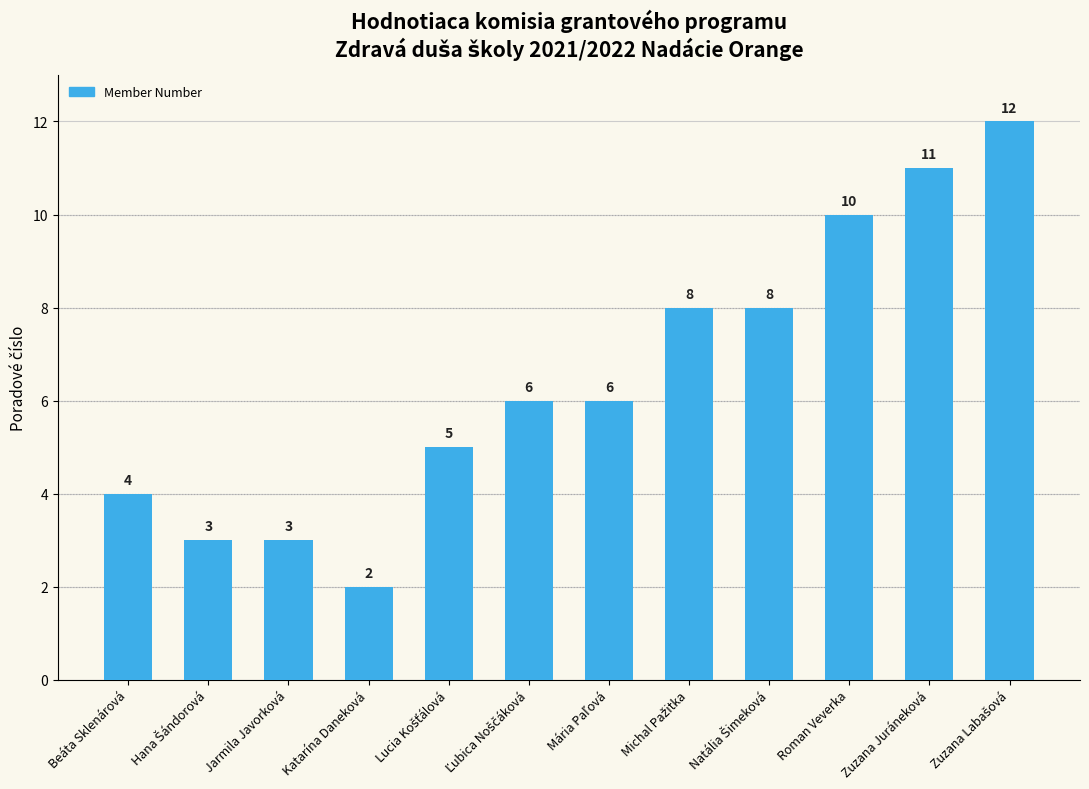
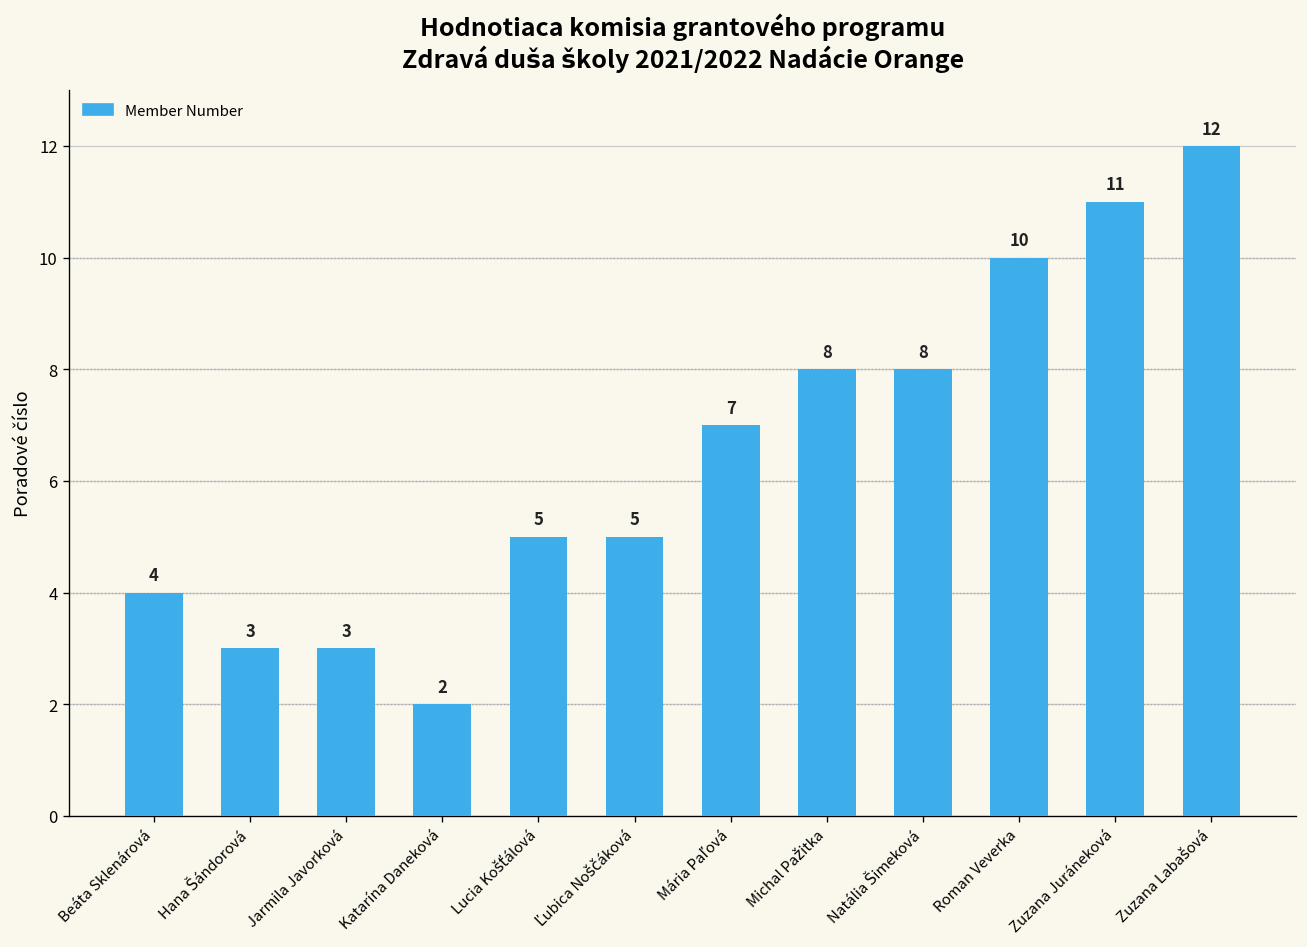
Ľubica Noščáková: 6 -> 5
Mária Paľová: 6 -> 7
